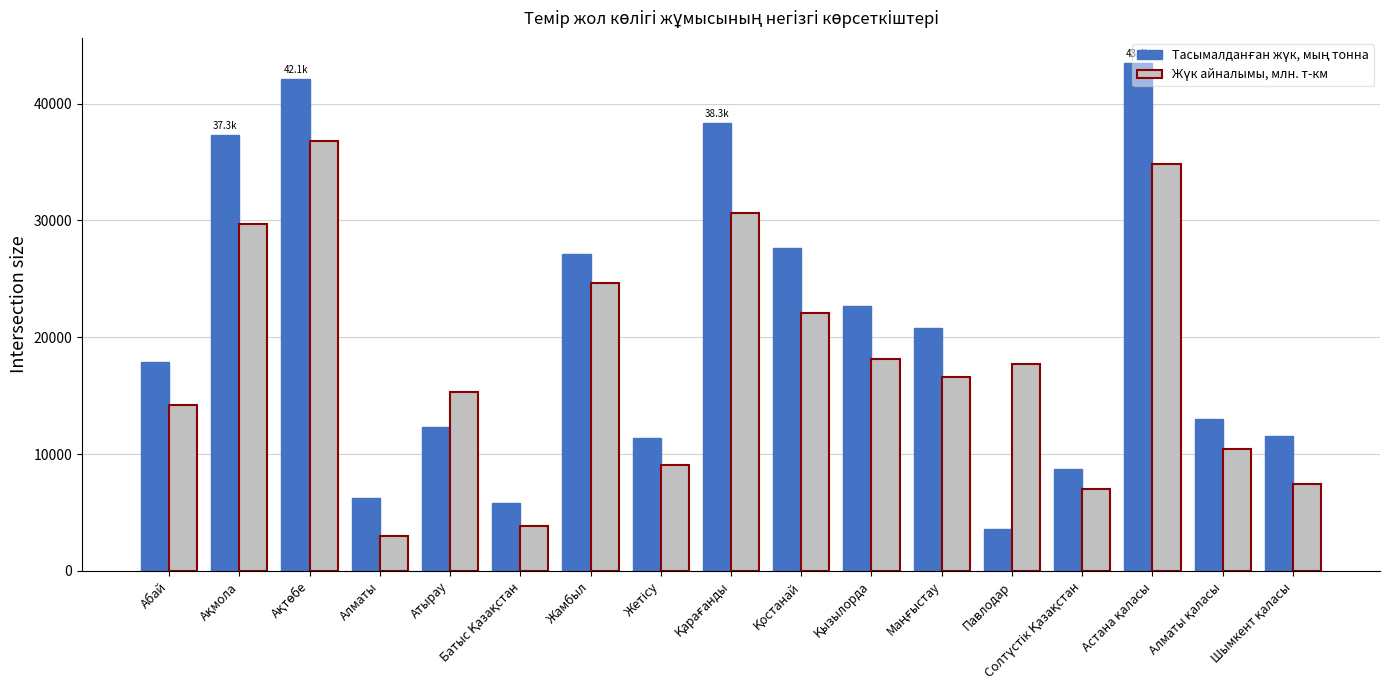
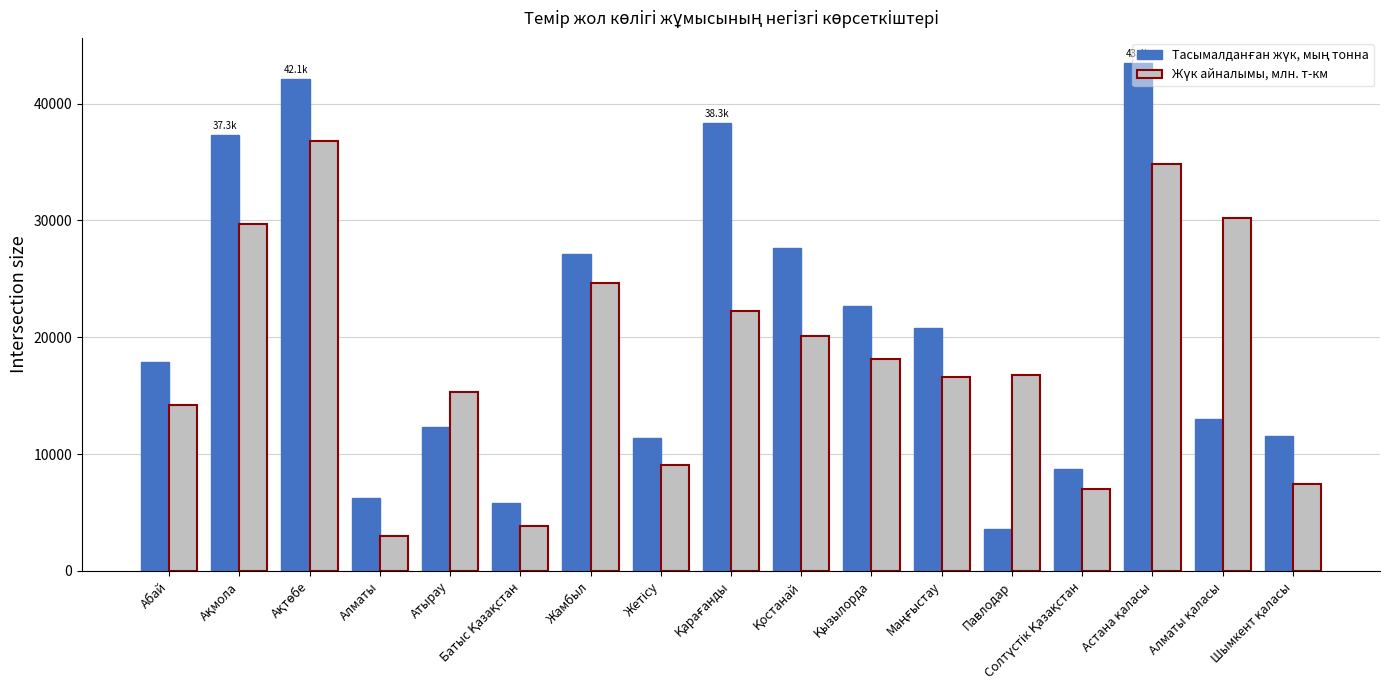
Жүк айналымы, млн. т-км, Қарағанды: 30600 -> 22200
Жүк айналымы, млн. т-км, Қостанай: 22100 -> 20100
Жүк айналымы, млн. т-км, Павлодар: 17700 -> 16800
Жүк айналымы, млн. т-км, Алматы қаласы: 10400 -> 30200
